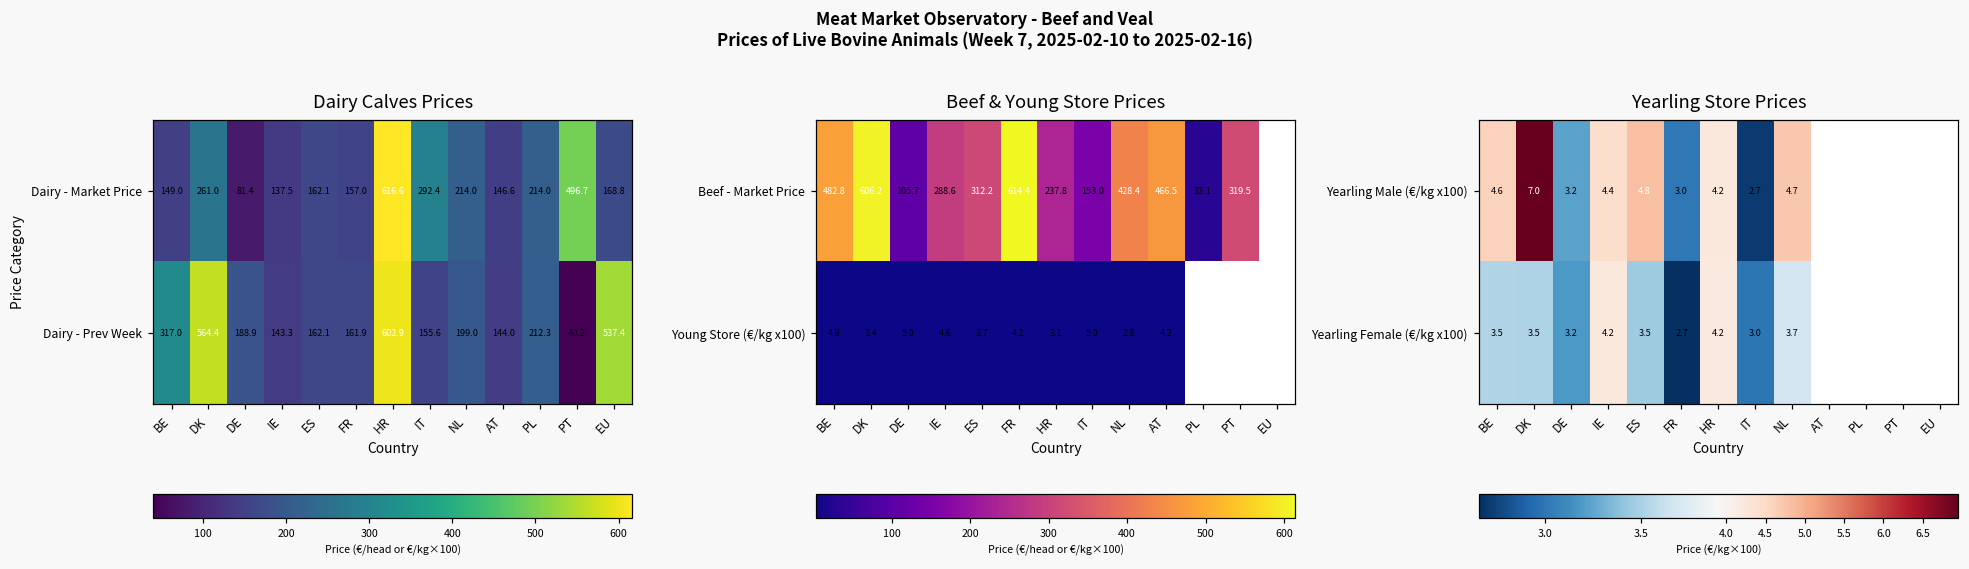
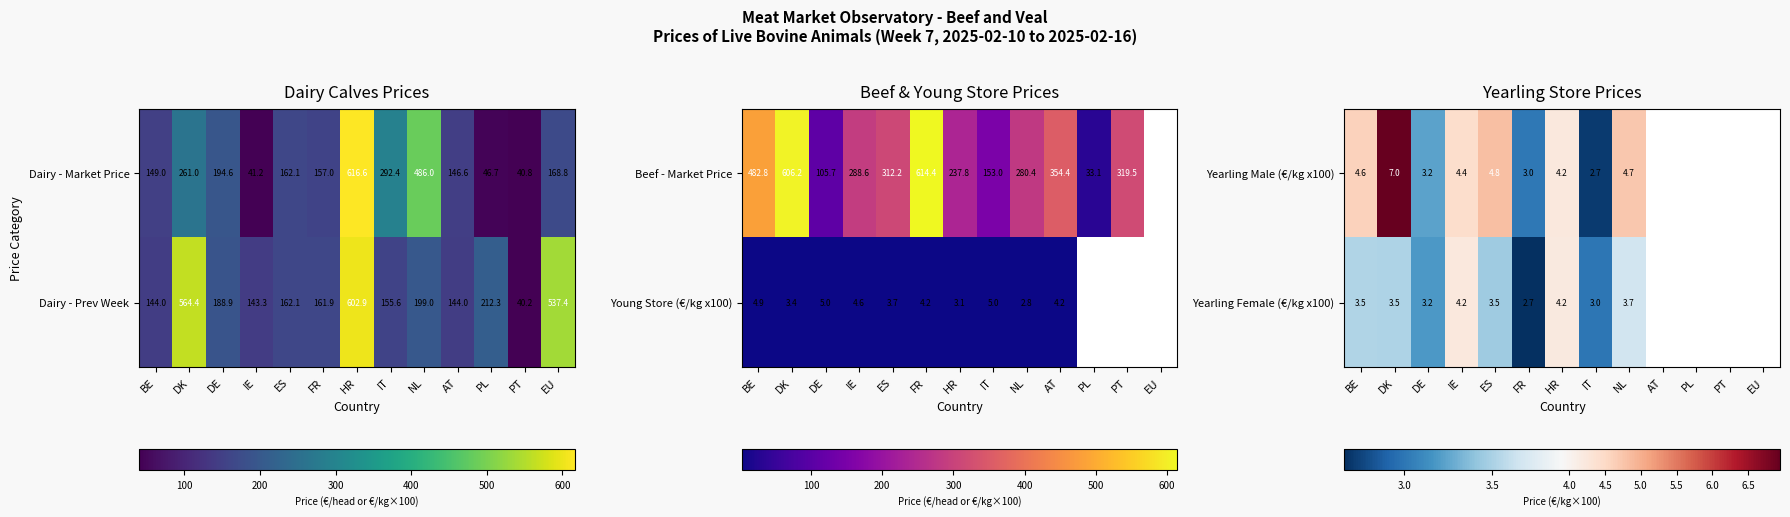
Dairy Calves Prices, Dairy - Market Price, DE: 81.4 -> 194.6
Dairy Calves Prices, Dairy - Market Price, IE: 137.5 -> 41.2
Dairy Calves Prices, Dairy - Market Price, NL: 214.0 -> 486.0
Dairy Calves Prices, Dairy - Market Price, PL: 214.0 -> 46.7
Dairy Calves Prices, Dairy - Market Price, PT: 496.7 -> 40.8
Dairy Calves Prices, Dairy - Prev Week, BE: 317.0 -> 144.0
Beef & Young Store Prices, Beef - Market Price, NL: 428.4 -> 280.4
Beef & Young Store Prices, Beef - Market Price, AT: 466.5 -> 354.4
